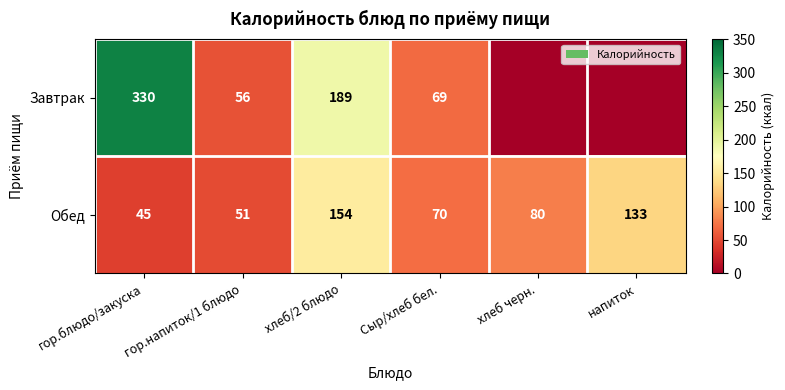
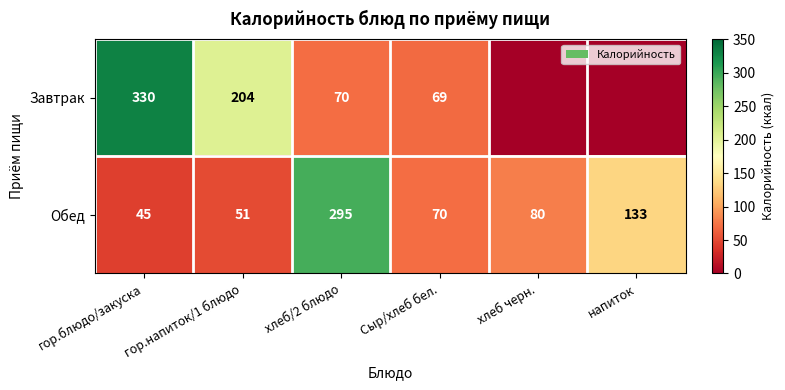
Завтрак, гор.напиток/1 блюдо: 56 -> 204
Завтрак, хлеб/2 блюдо: 189 -> 70
Обед, хлеб/2 блюдо: 154 -> 295
